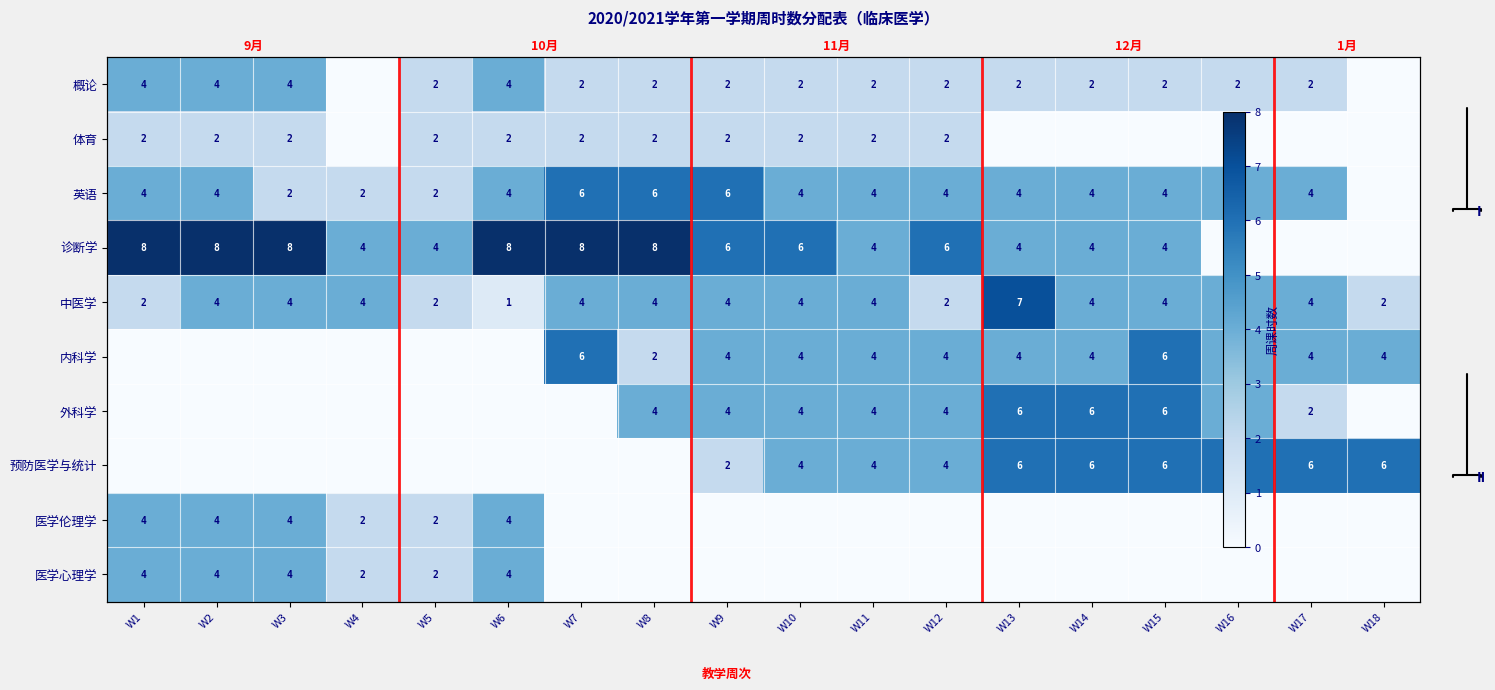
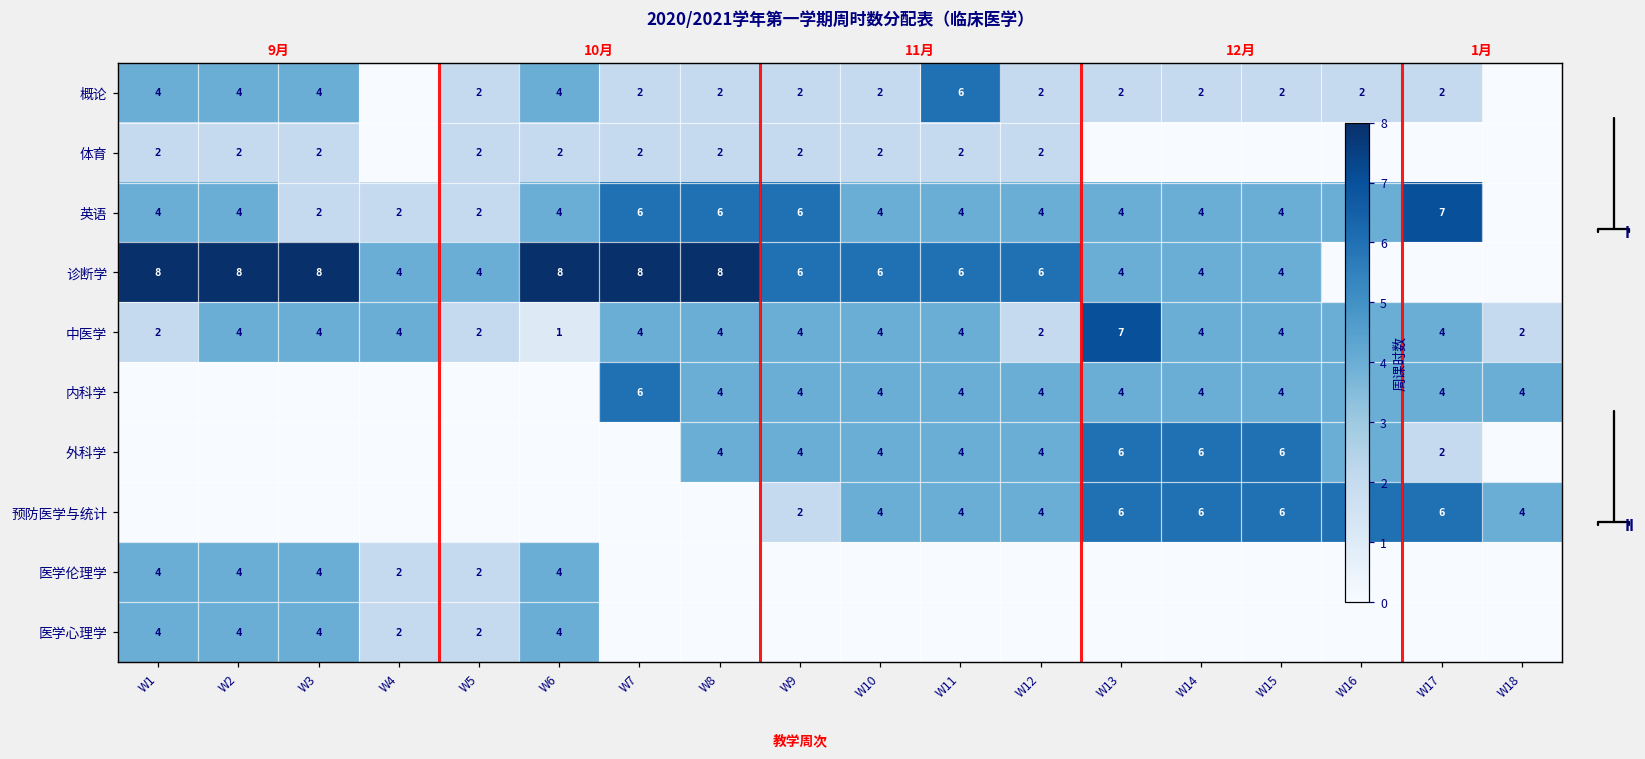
概论, W11: 2 -> 6
英语, W17: 4 -> 7
诊断学, W11: 4 -> 6
内科学, W8: 2 -> 4
内科学, W15: 6 -> 4
预防医学与统计, W18: 6 -> 4
